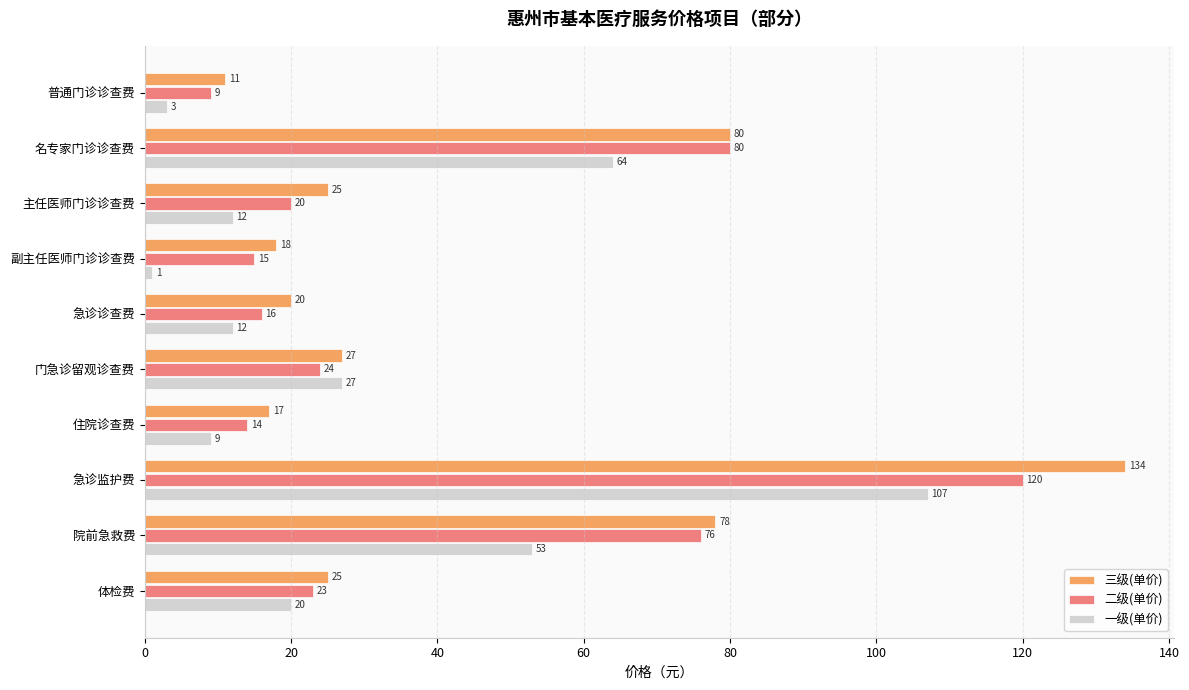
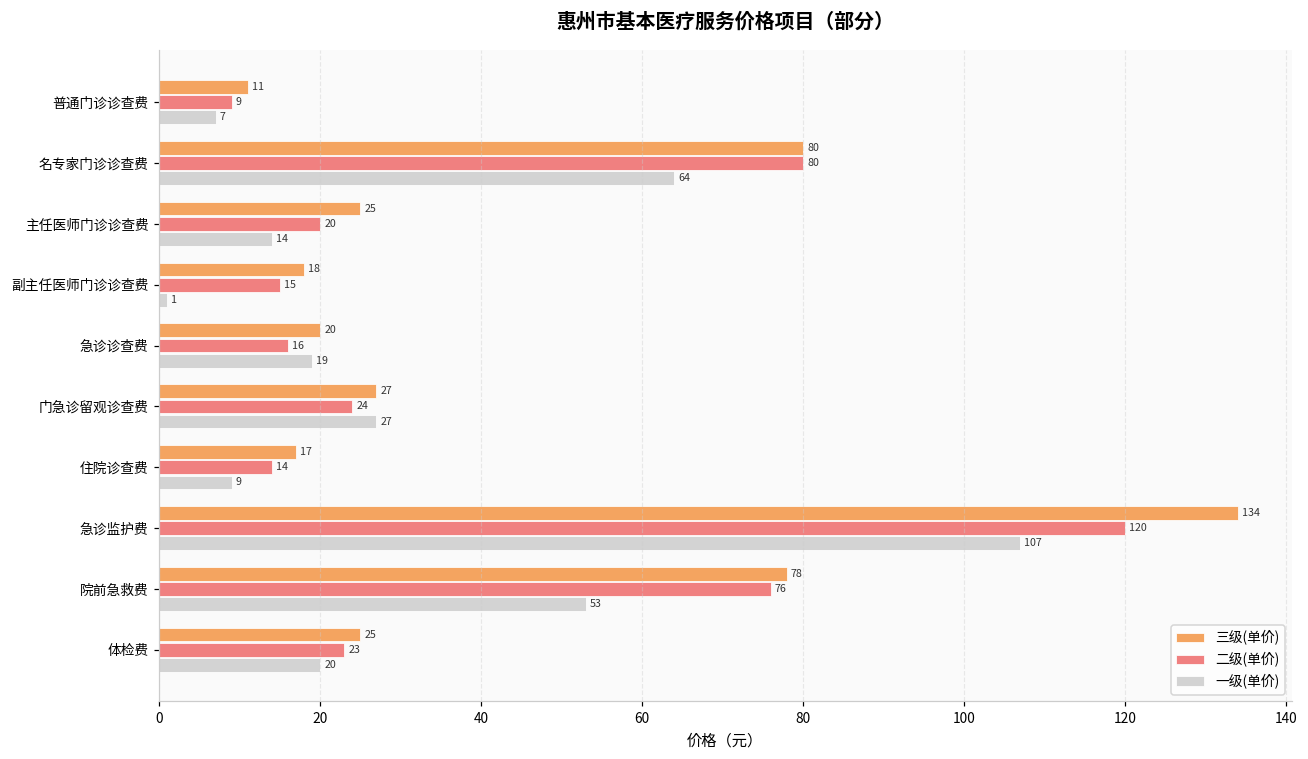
一级(单价), 普通门诊诊查费: 3 -> 7
一级(单价), 主任医师门诊诊查费: 12 -> 14
一级(单价), 急诊诊查费: 12 -> 19
